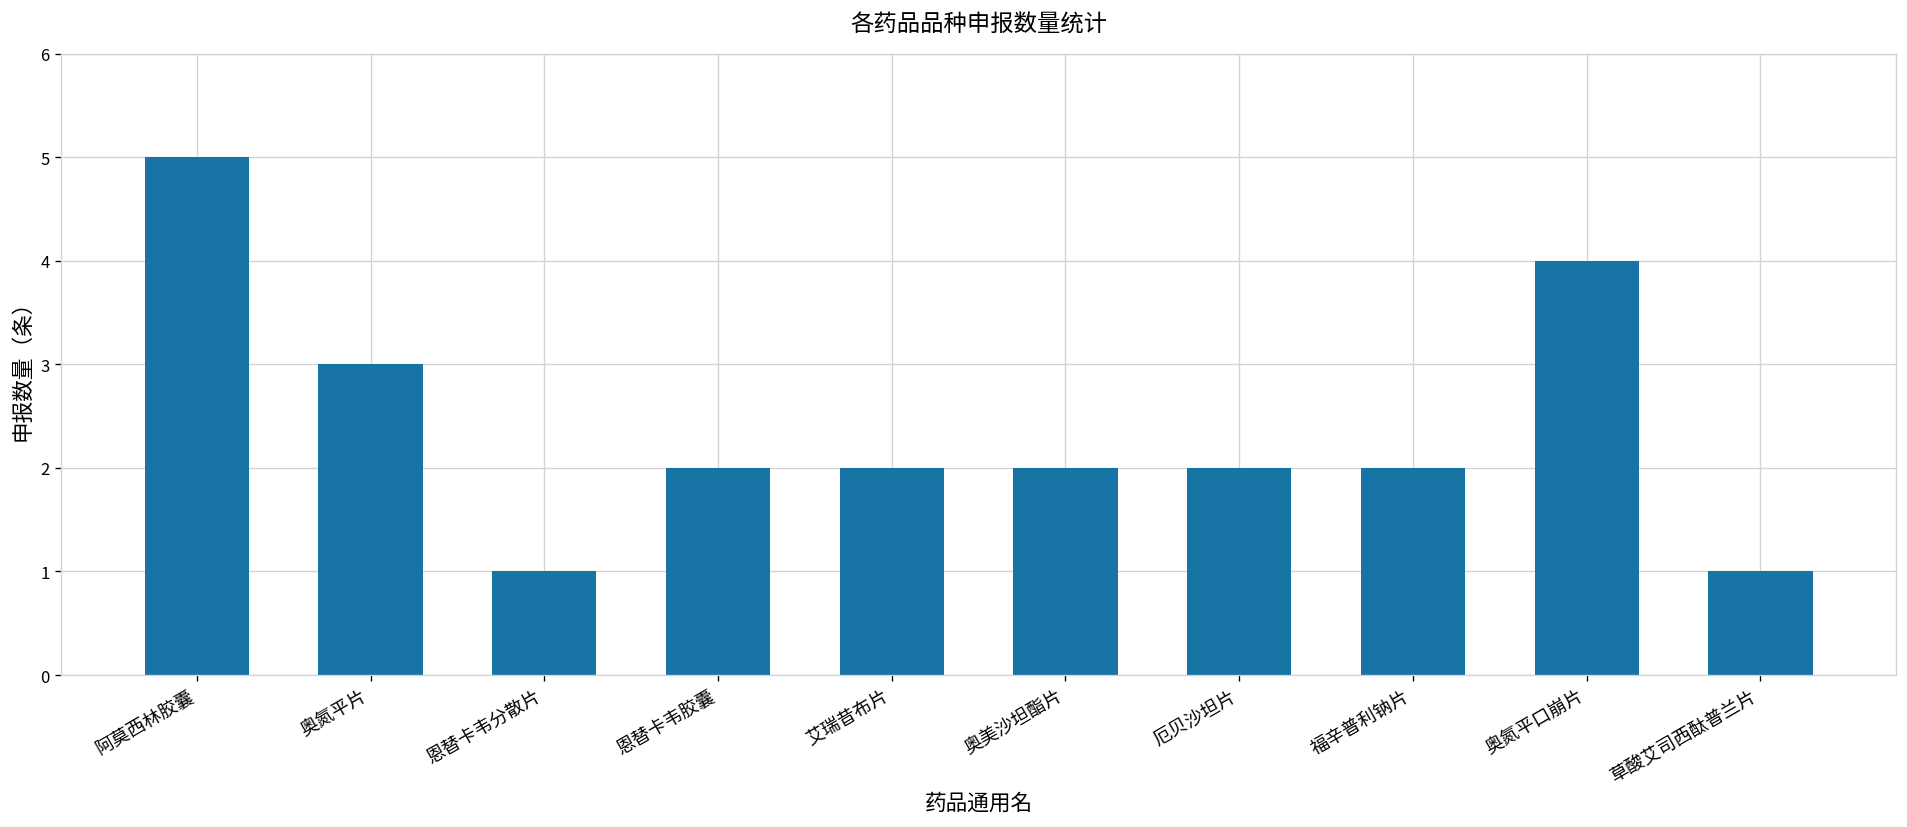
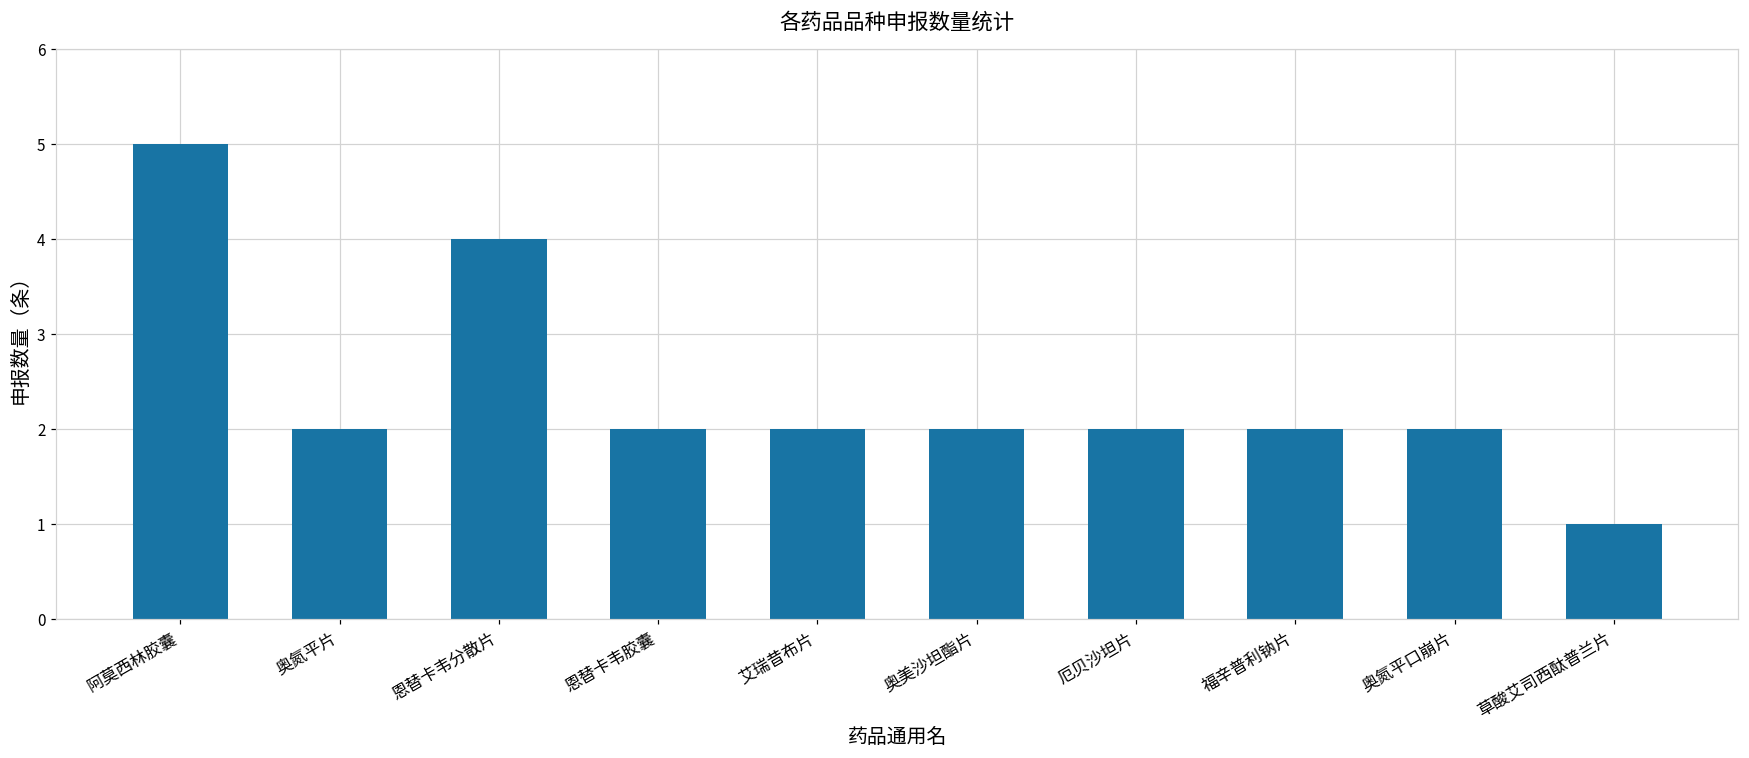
奥氮平片: 3 -> 2
恩替卡韦分散片: 1 -> 4
奥氮平口崩片: 4 -> 2
